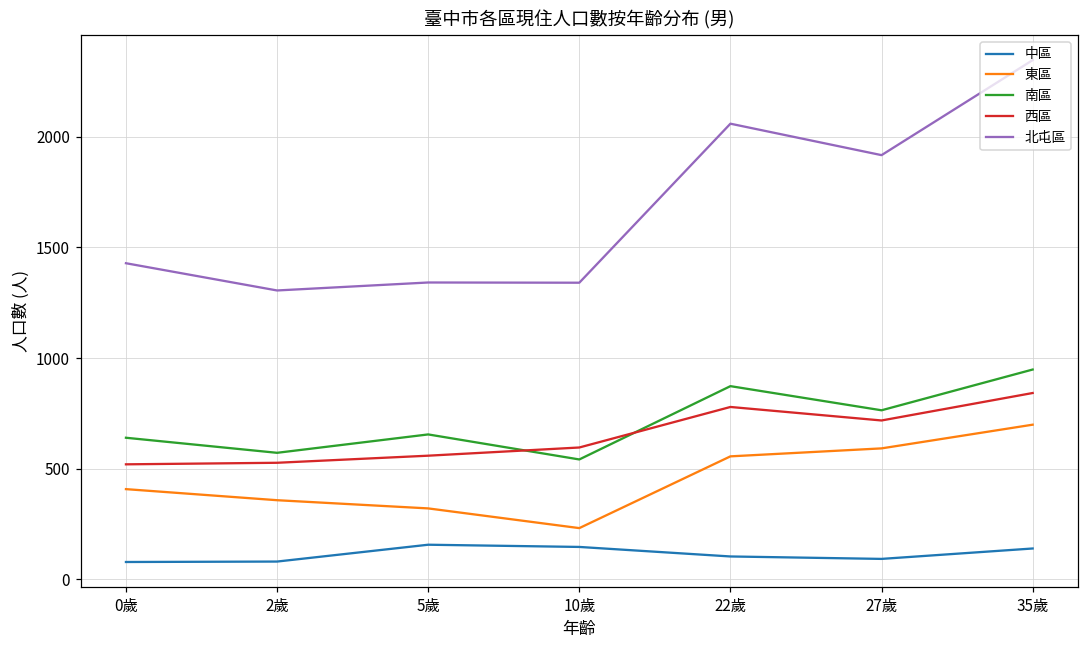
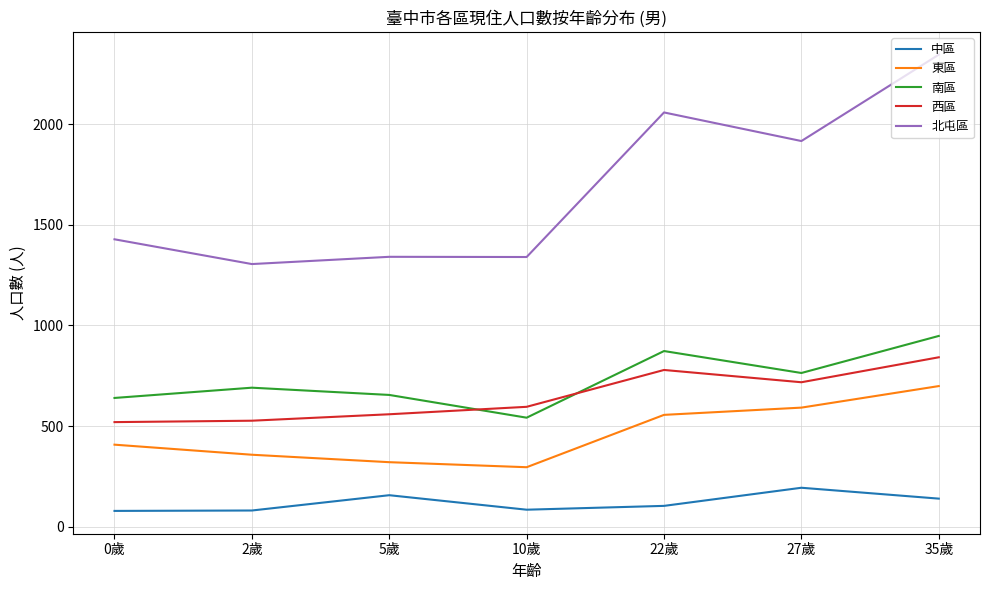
南區, 2歲: 570 -> 690
中區, 10歲: 150 -> 90
東區, 10歲: 230 -> 300
中區, 27歲: 90 -> 190
